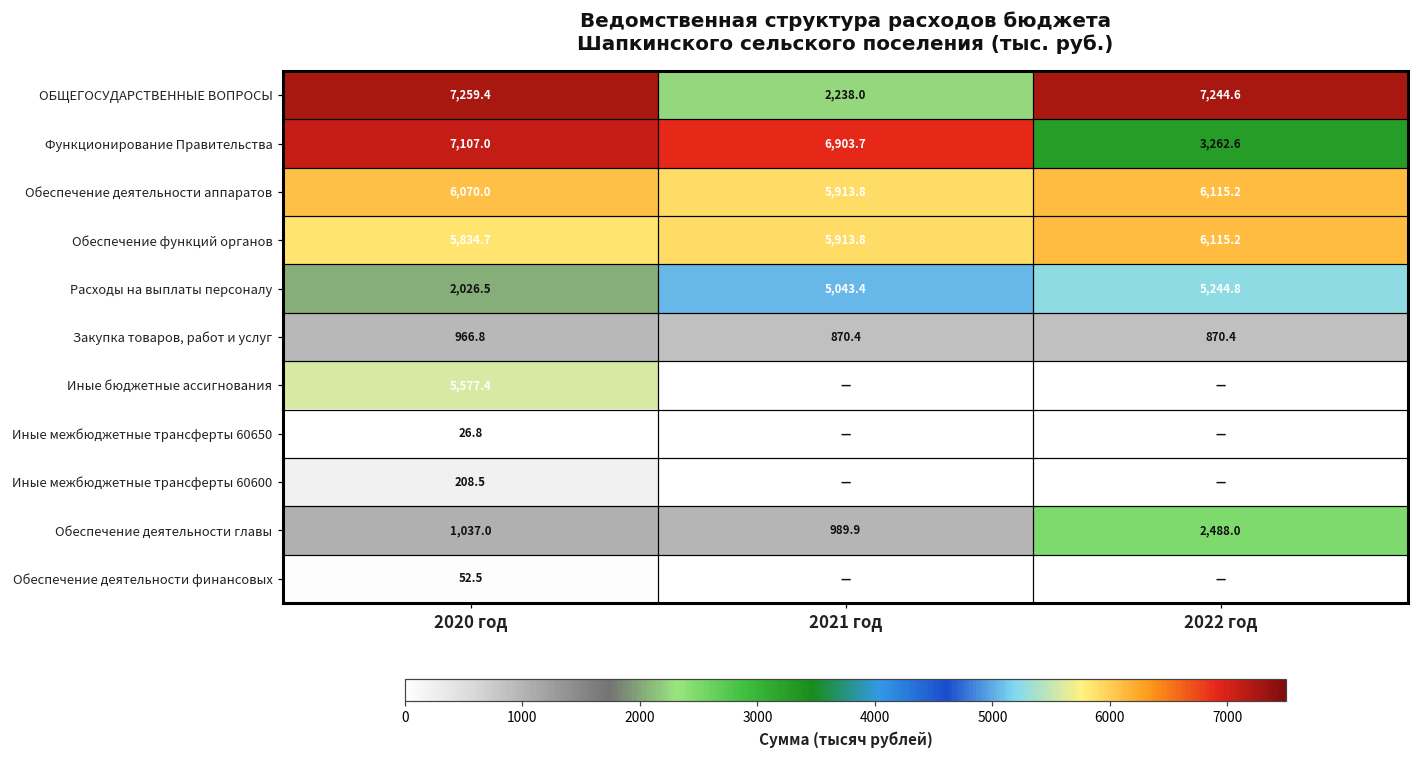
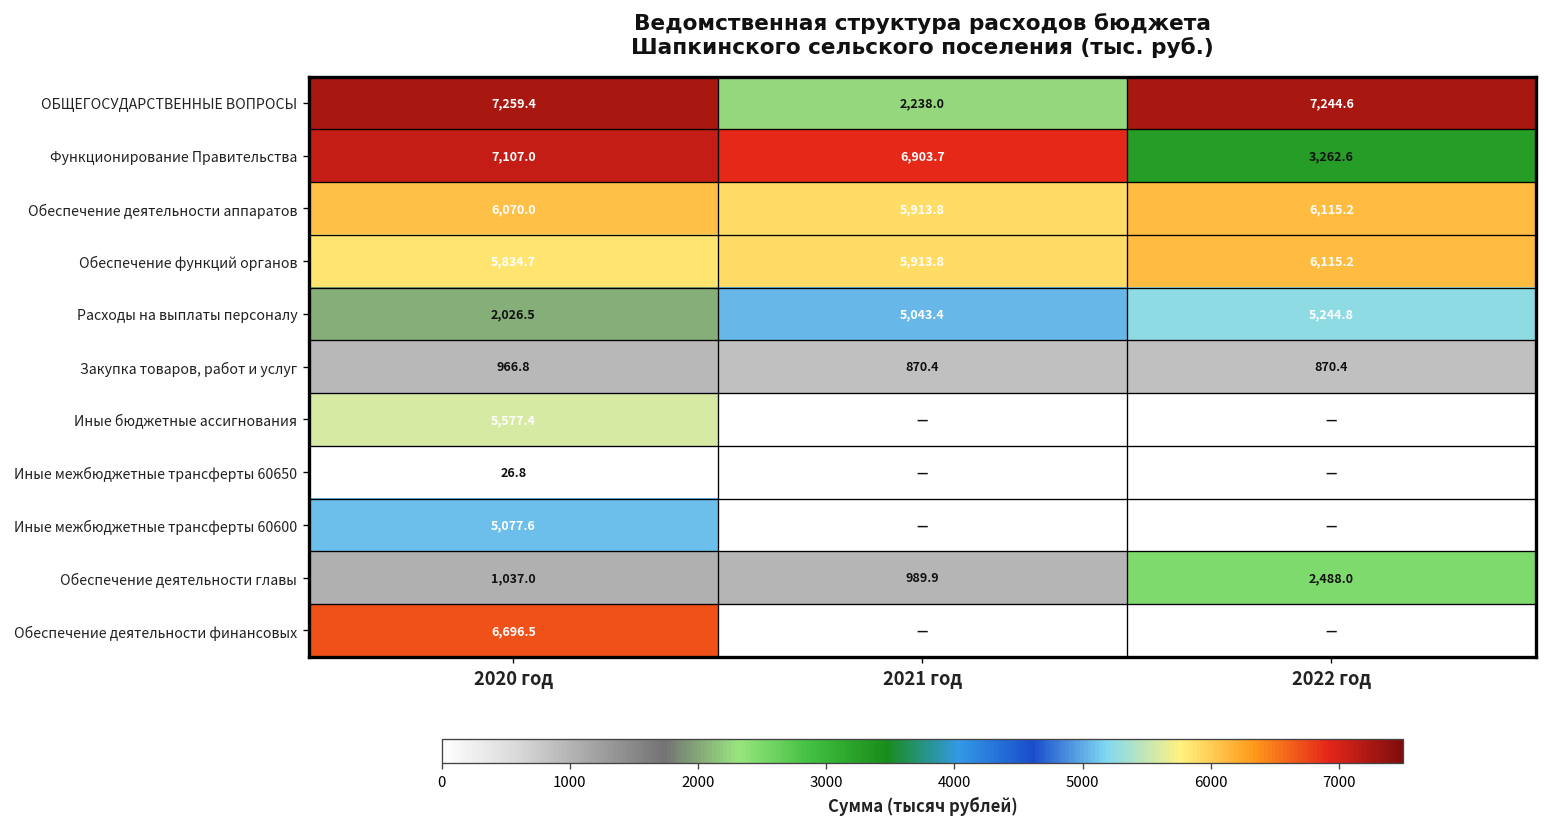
Иные межбюджетные трансферты 60600, 2020 год: 208.5 -> 5,077.6
Обеспечение деятельности финансовых, 2020 год: 52.5 -> 6,696.5
